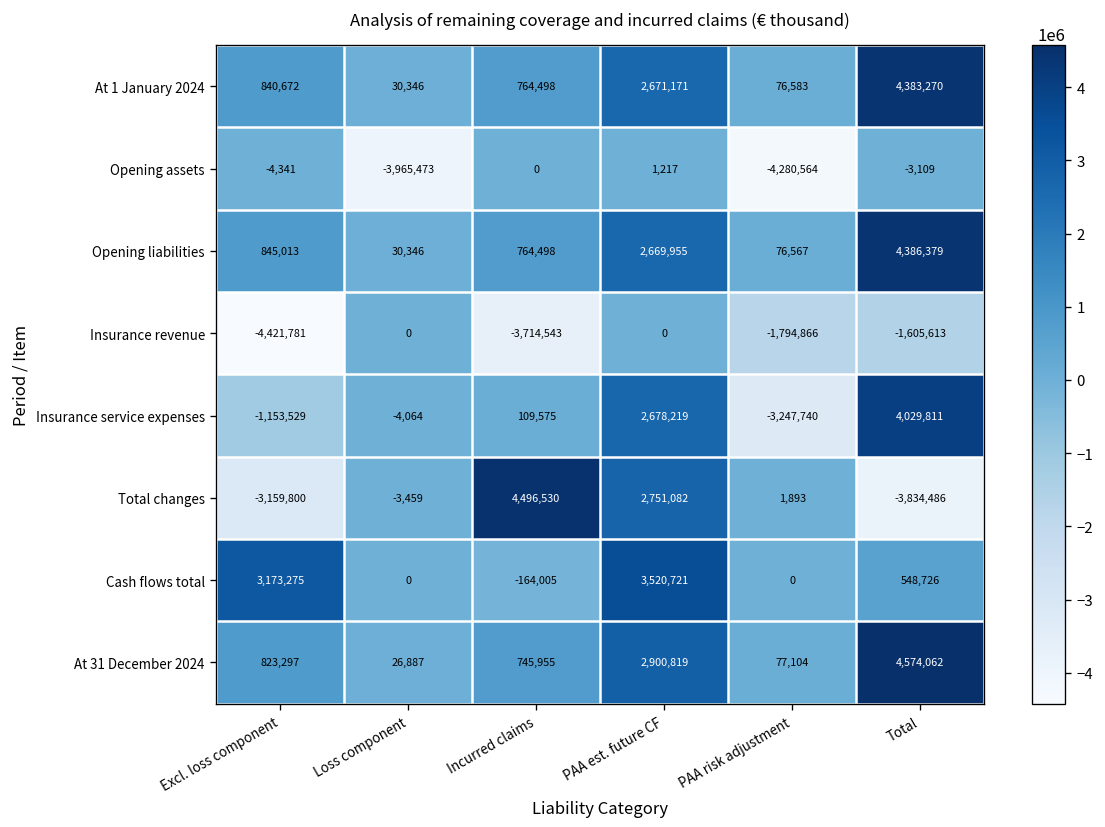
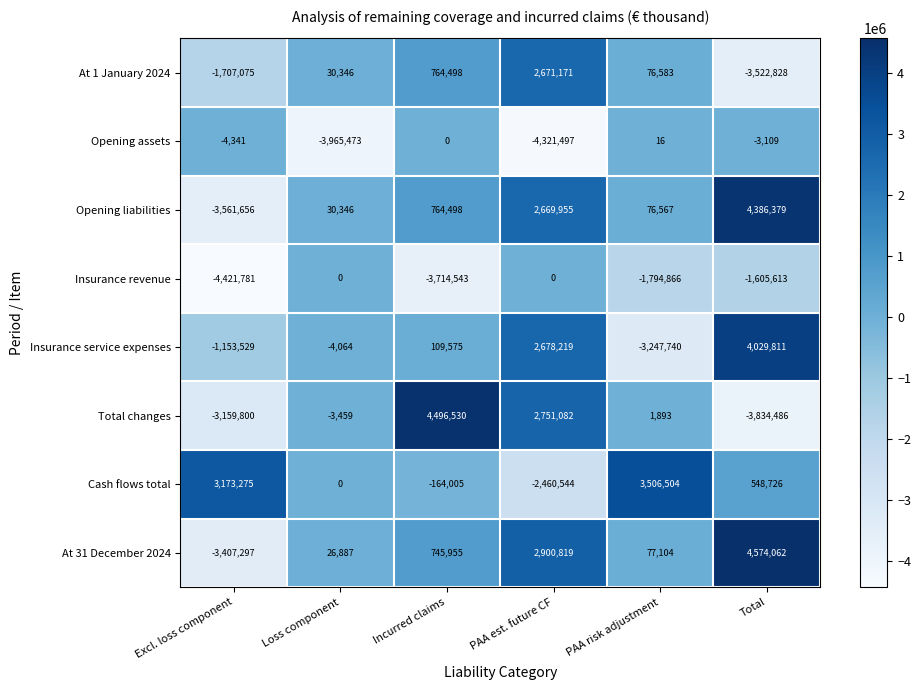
At 1 January 2024, Excl. loss component: 840,672 -> -1,707,075
At 1 January 2024, Total: 4,383,270 -> -3,522,828
Opening assets, PAA est. future CF: 1,217 -> -4,321,497
Opening assets, PAA risk adjustment: -4,280,564 -> 16
Opening liabilities, Excl. loss component: 845,013 -> -3,561,656
Cash flows total, PAA est. future CF: 3,520,721 -> -2,460,544
Cash flows total, PAA risk adjustment: 0 -> 3,506,504
At 31 December 2024, Excl. loss component: 823,297 -> -3,407,297
